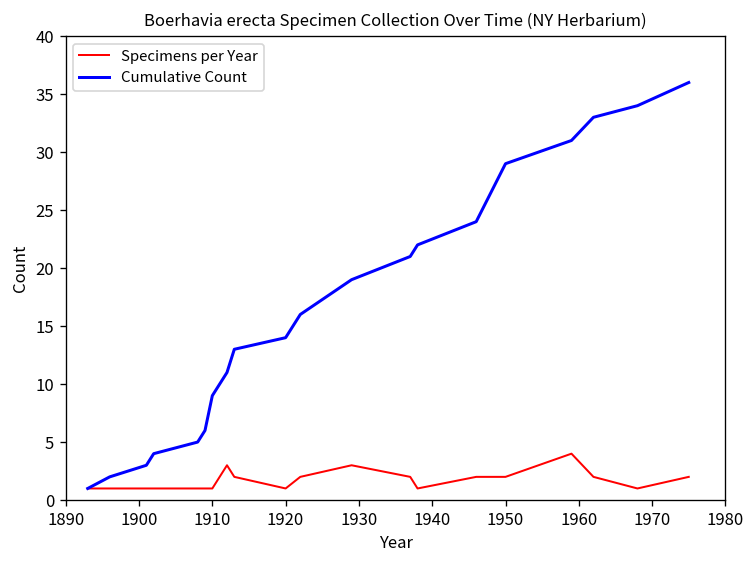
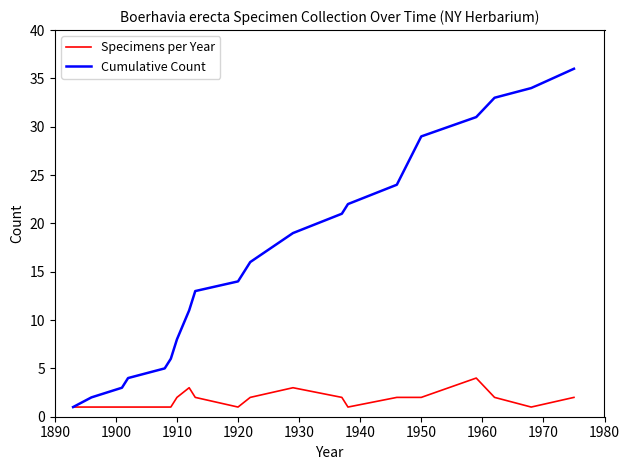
Specimens per Year, 1910: 1 -> 2
Cumulative Count, 1910: 9 -> 8
